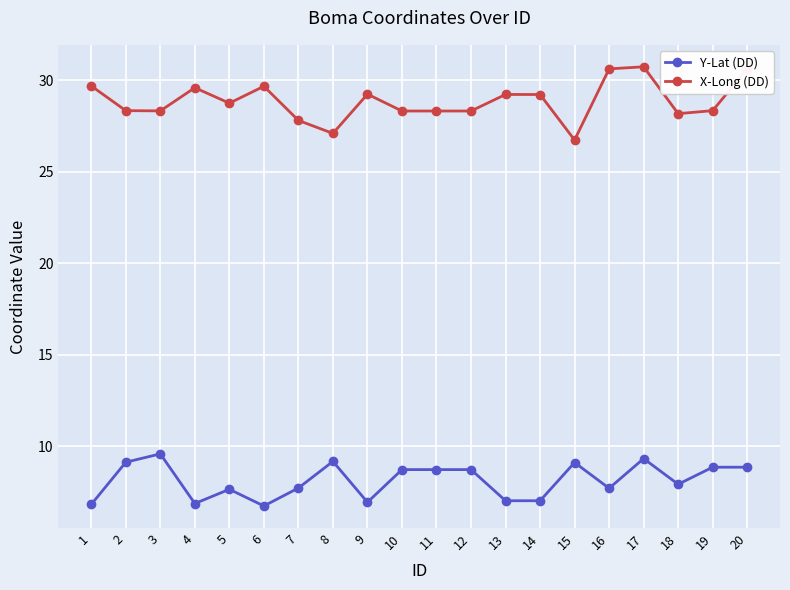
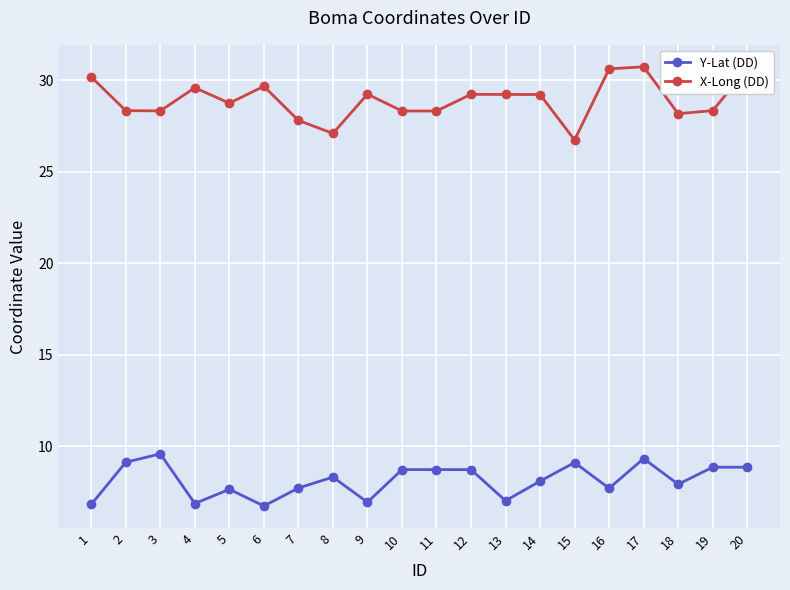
X-Long (DD), 1: 29.7 -> 30.2
Y-Lat (DD), 8: 9.2 -> 8.3
X-Long (DD), 12: 28.3 -> 29.2
Y-Lat (DD), 14: 7.0 -> 8.1
